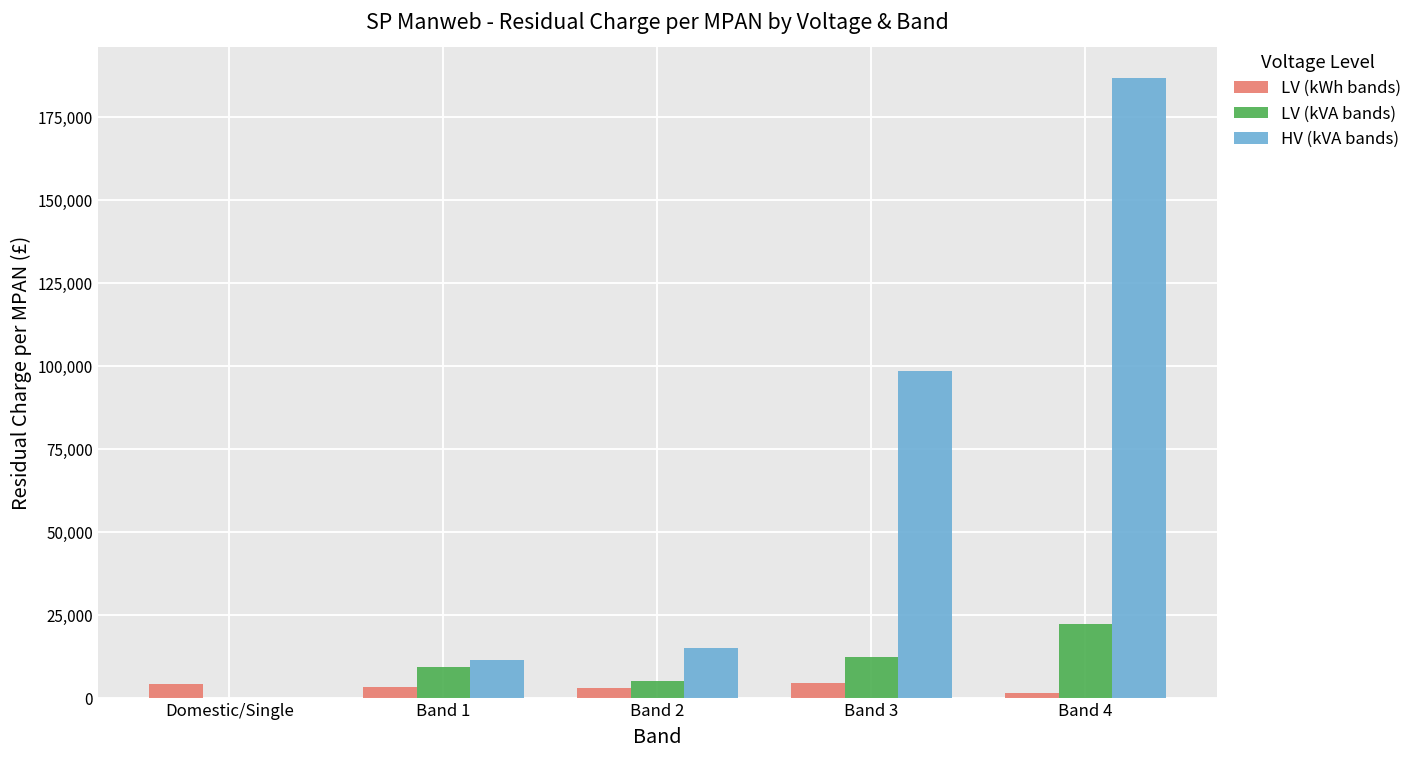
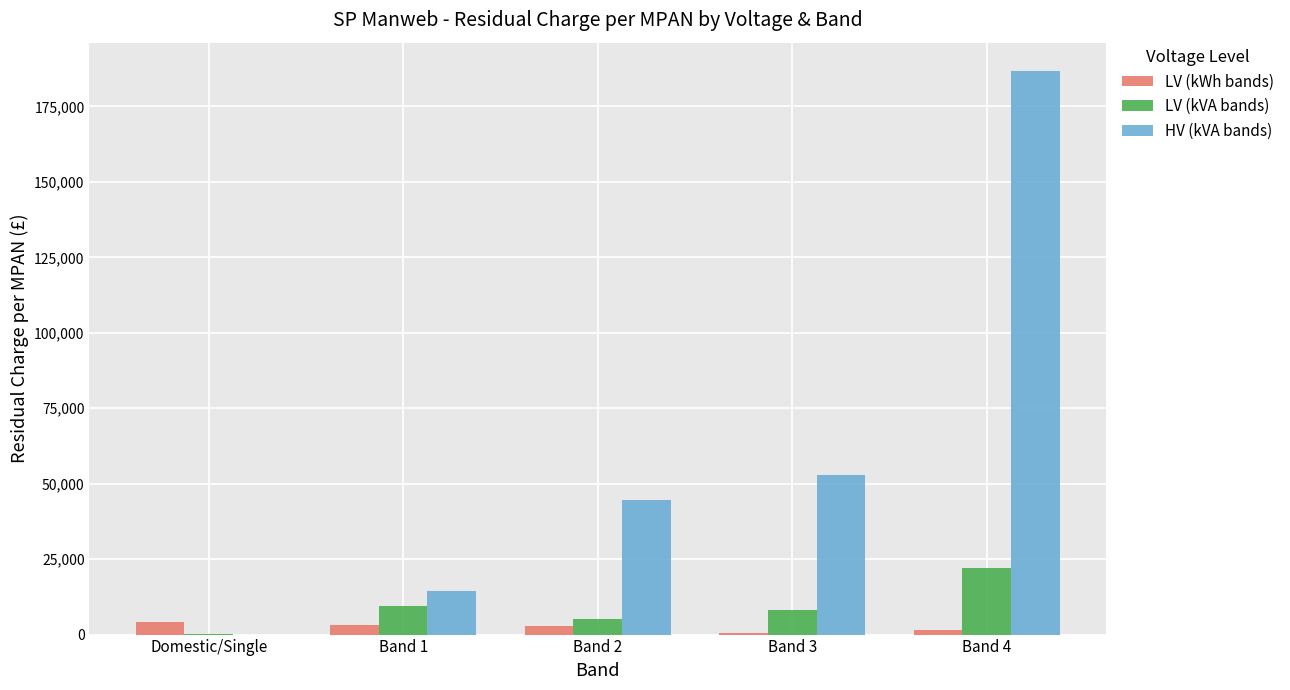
HV (kVA bands), Band 1: 12,000 -> 14,000
HV (kVA bands), Band 2: 15,000 -> 45,000
LV (kWh bands), Band 3: 5,000 -> 0
LV (kVA bands), Band 3: 12,000 -> 8,000
HV (kVA bands), Band 3: 99,000 -> 53,000
